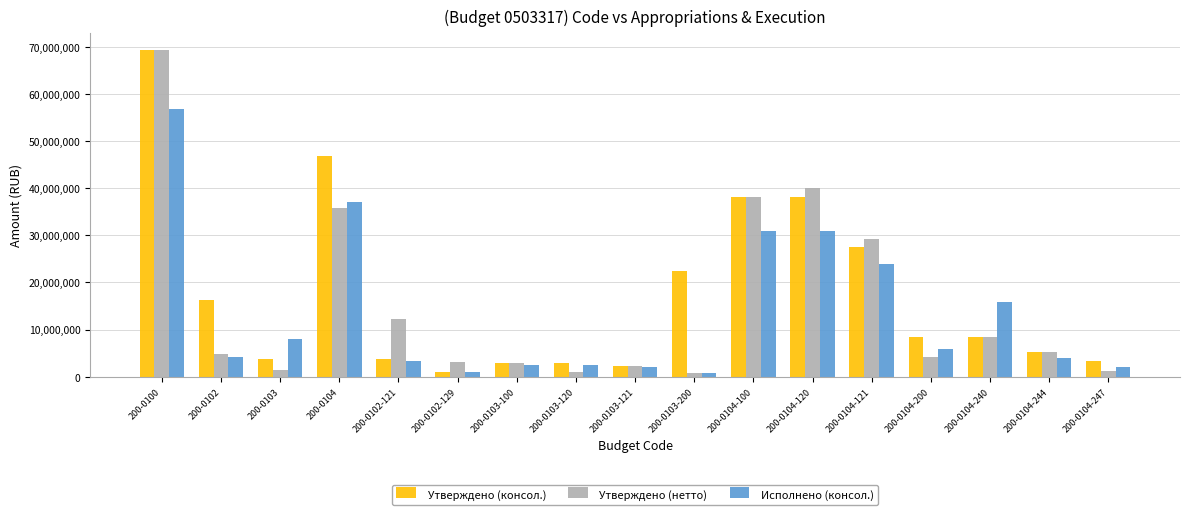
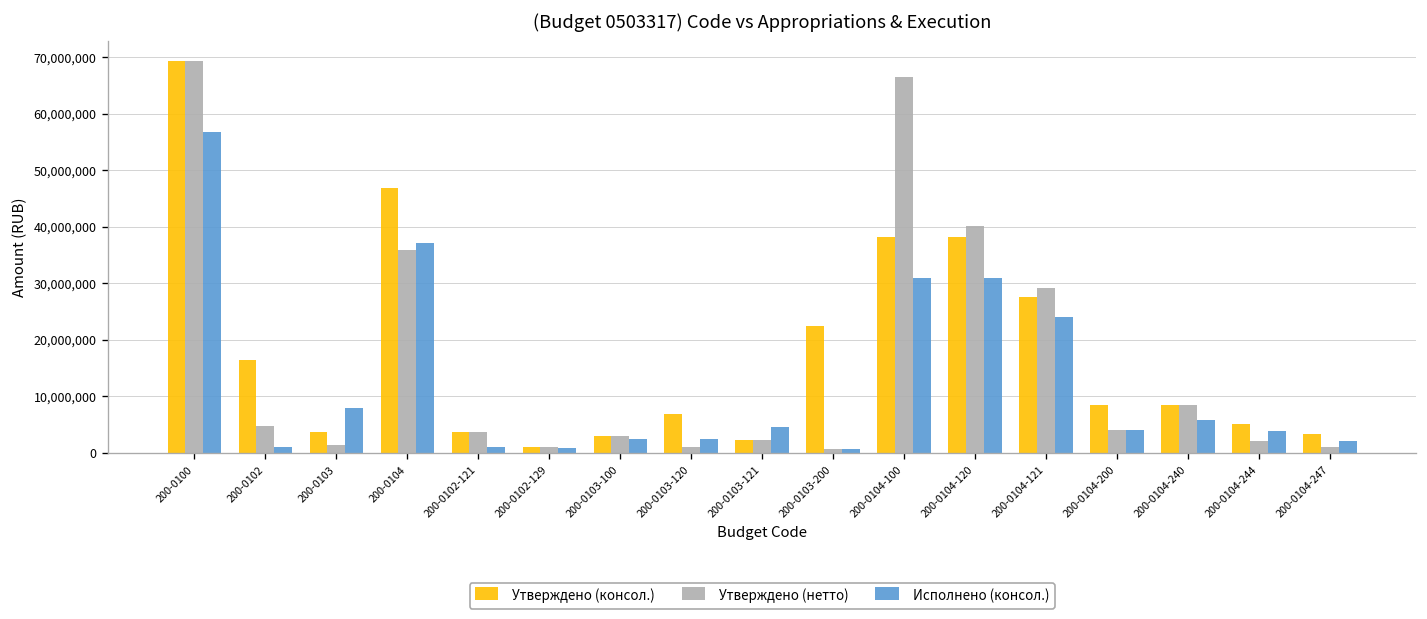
Исполнено (консол.), 200-0102: 4,000,000 -> 1,000,000
Утверждено (нетто), 200-0102-121: 12,000,000 -> 4,000,000
Исполнено (консол.), 200-0102-121: 3,000,000 -> 1,000,000
Утверждено (нетто), 200-0102-129: 3,000,000 -> 1,000,000
Утверждено (консол.), 200-0103-120: 3,000,000 -> 7,000,000
Исполнено (консол.), 200-0103-121: 2,000,000 -> 5,000,000
Утверждено (нетто), 200-0104-100: 38,000,000 -> 67,000,000
Исполнено (консол.), 200-0104-200: 6,000,000 -> 4,000,000
Исполнено (консол.), 200-0104-240: 16,000,000 -> 6,000,000
Утверждено (нетто), 200-0104-244: 5,000,000 -> 2,000,000
